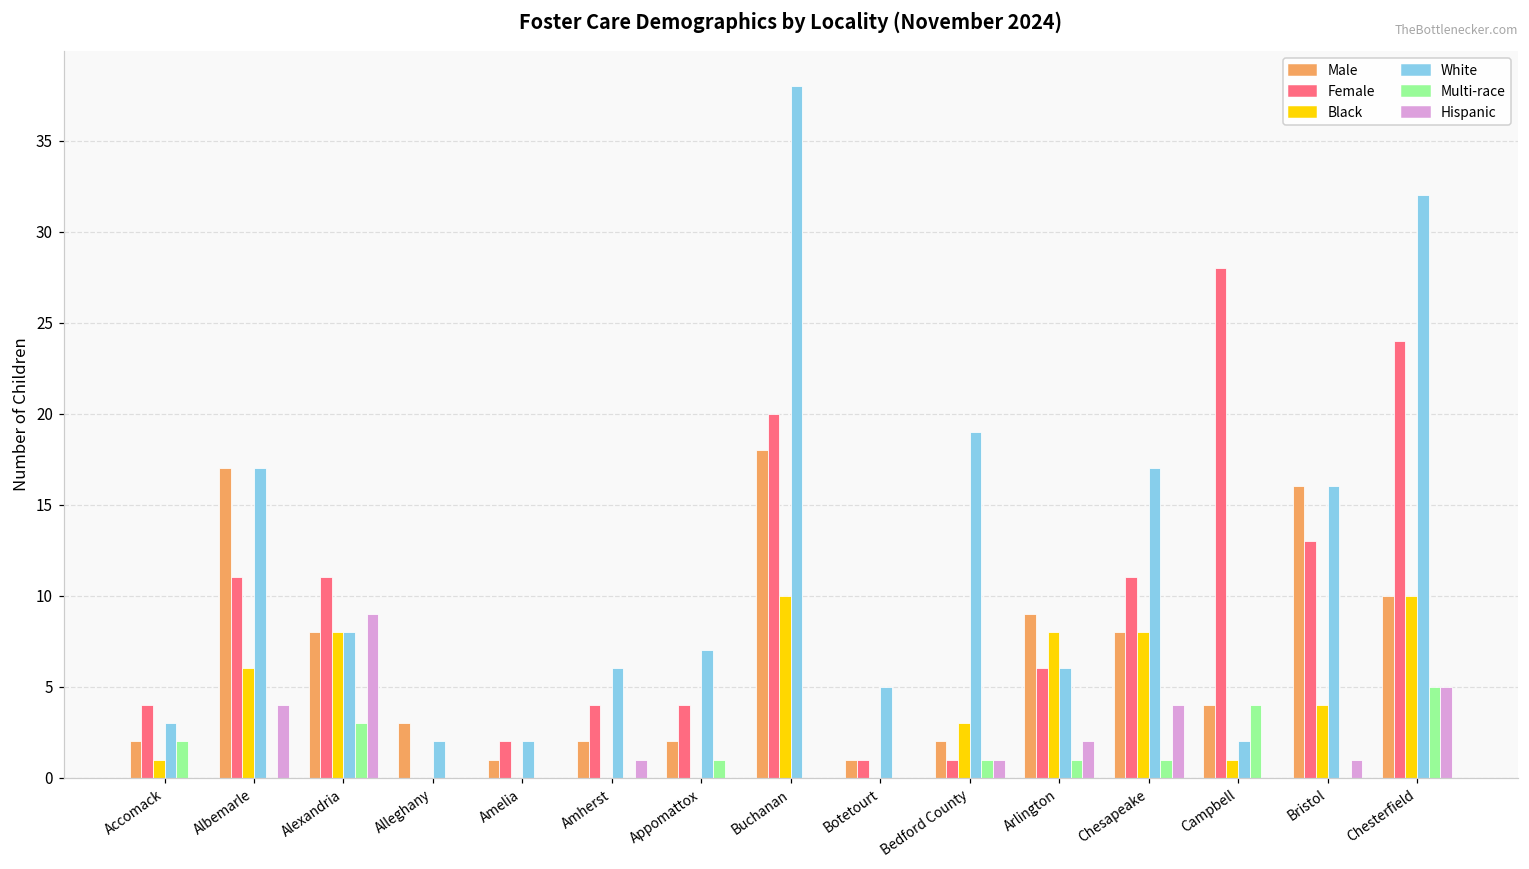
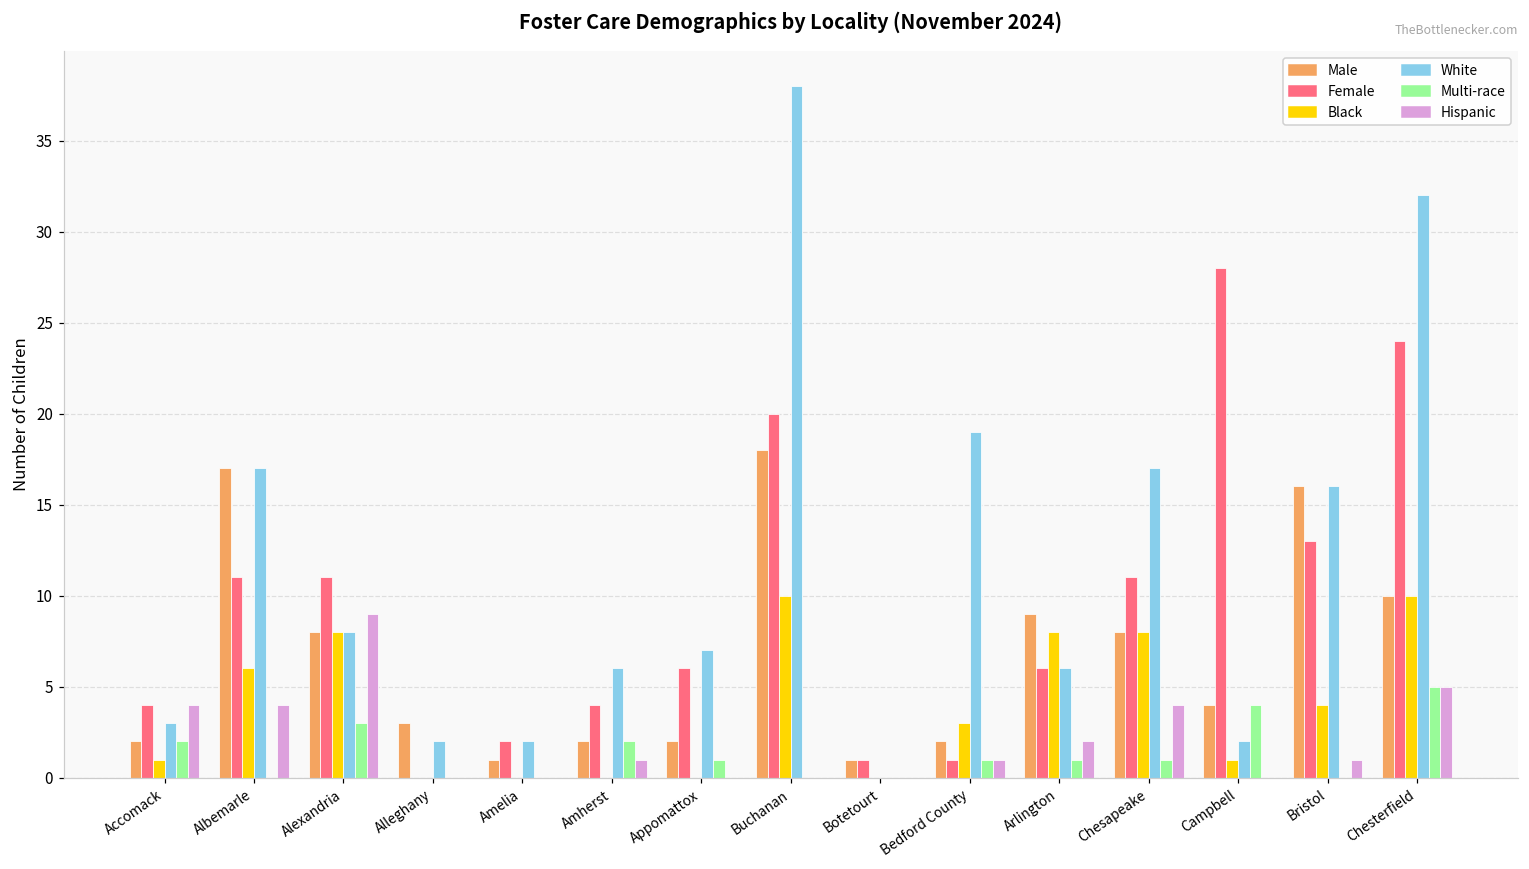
Hispanic, Accomack: 0 -> 4
Multi-race, Amherst: 0 -> 2
Female, Appomattox: 4 -> 6
White, Botetourt: 5 -> 0
